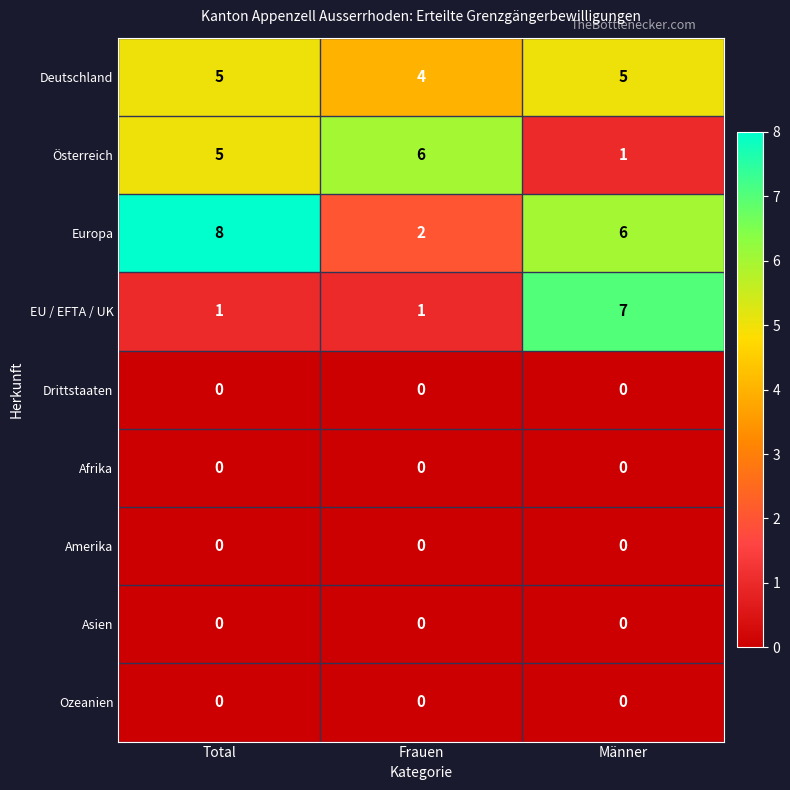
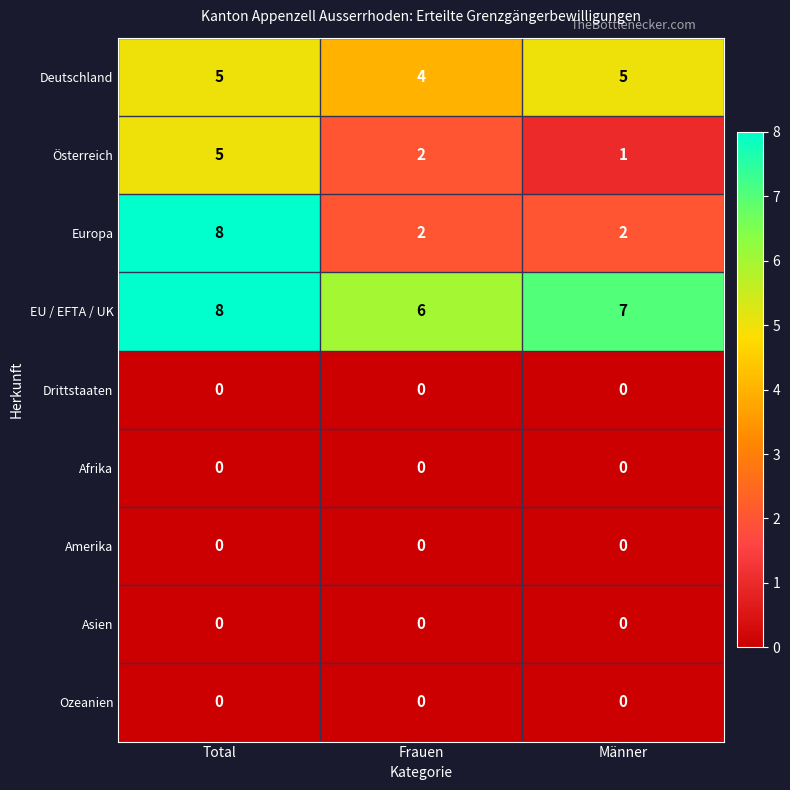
Österreich, Frauen: 6 -> 2
Europa, Männer: 6 -> 2
EU / EFTA / UK, Total: 1 -> 8
EU / EFTA / UK, Frauen: 1 -> 6
